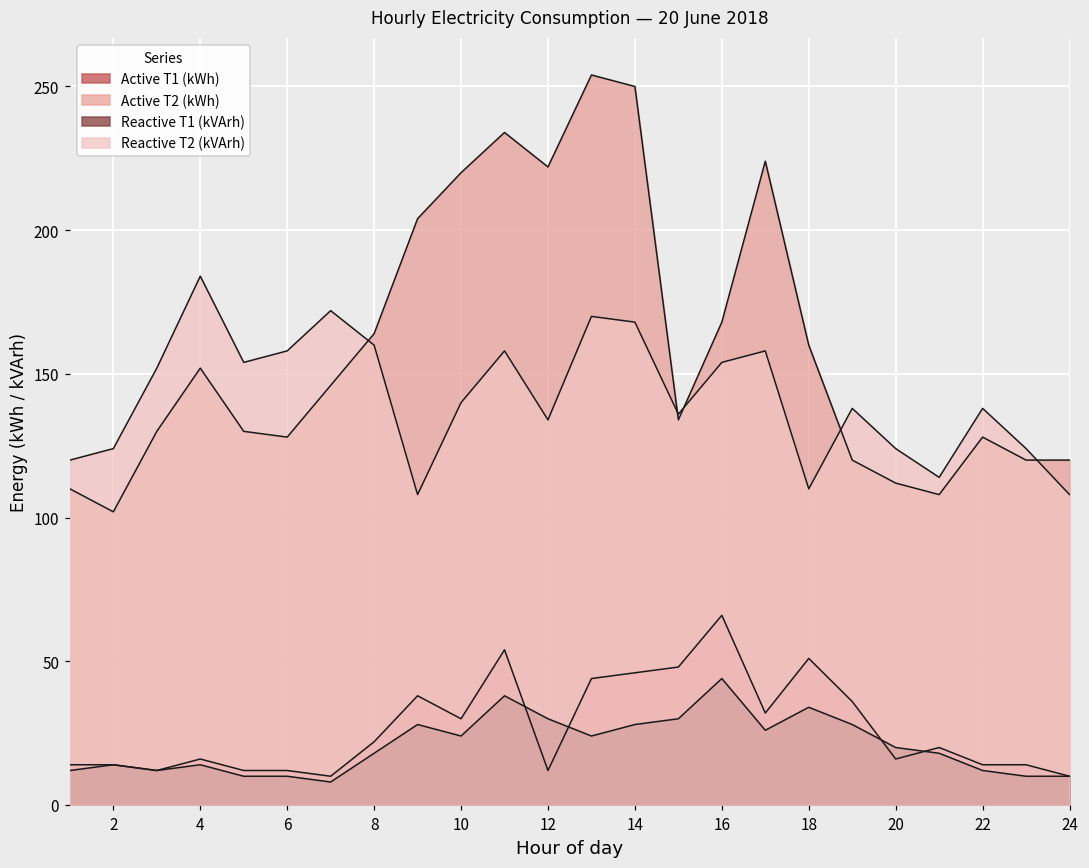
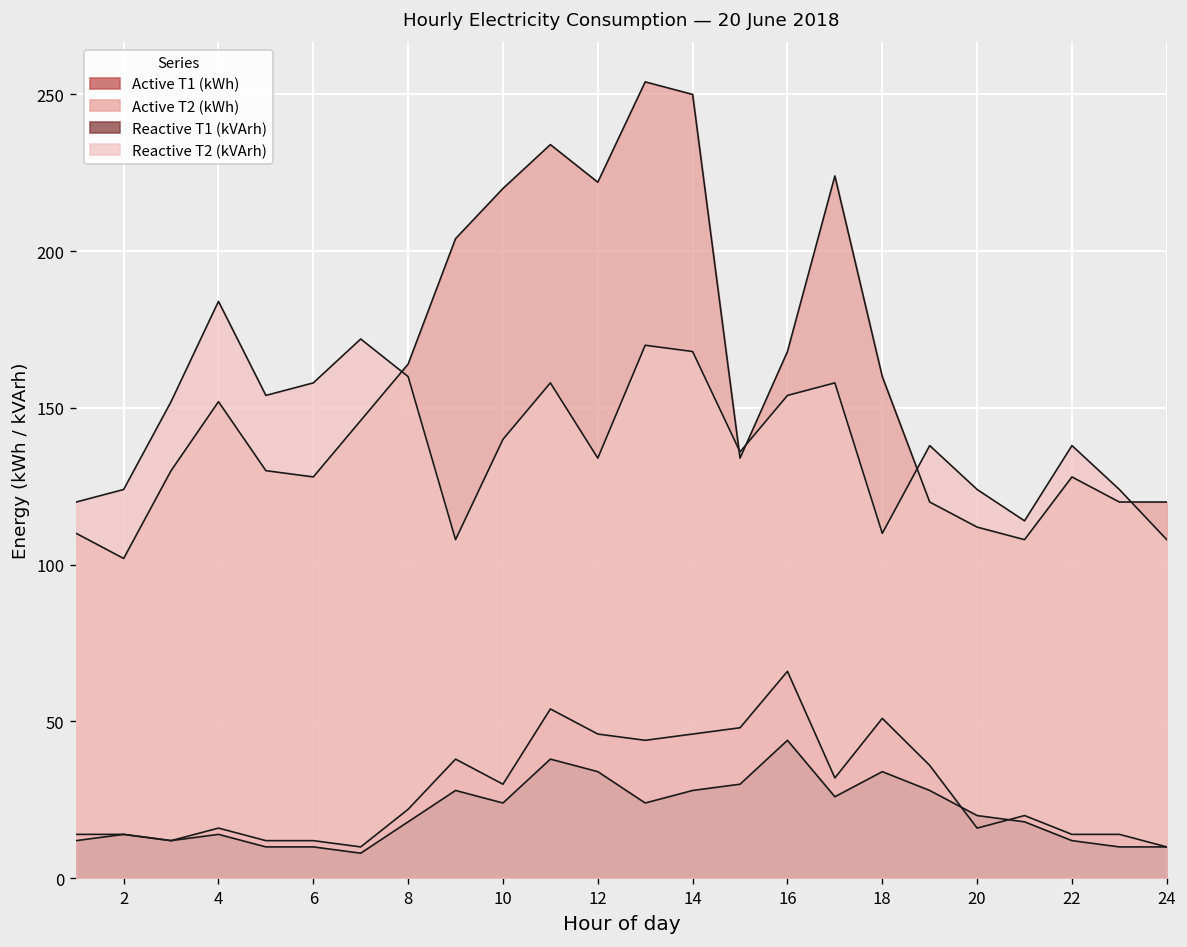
Active T1 (kWh), 12: 12 -> 46
Reactive T1 (kVArh), 12: 30 -> 34
